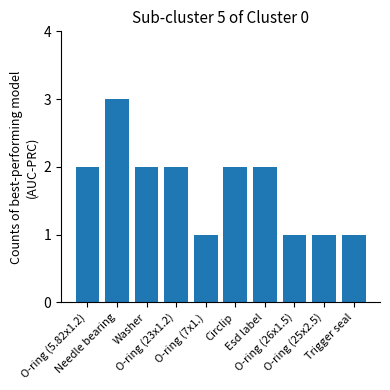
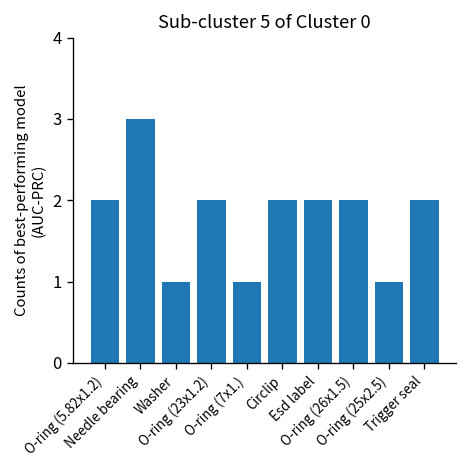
Washer: 2 -> 1
O-ring (26x1.5): 1 -> 2
Trigger seal: 1 -> 2
